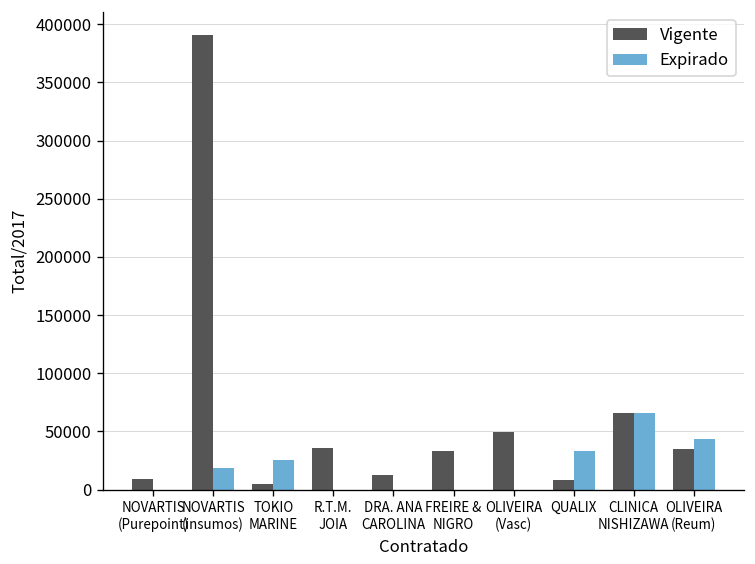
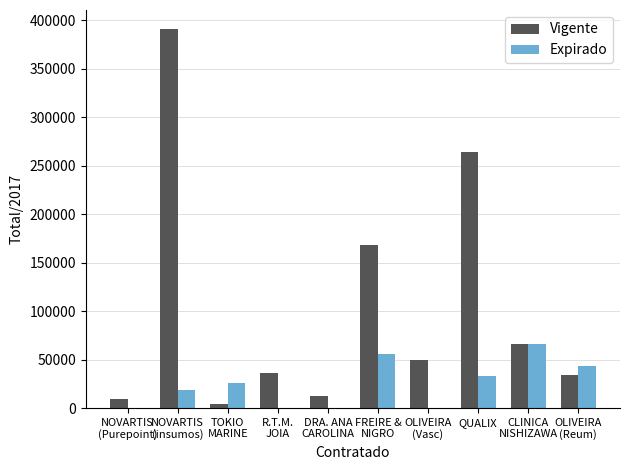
Vigente, FREIRE & NIGRO: 30000 -> 170000
Expirado, FREIRE & NIGRO: 0 -> 60000
Vigente, QUALIX: 10000 -> 260000
